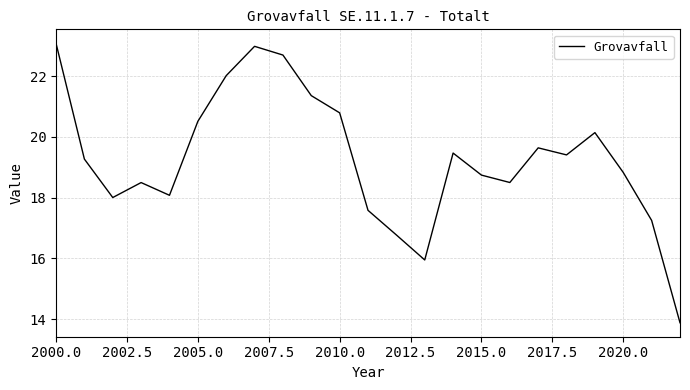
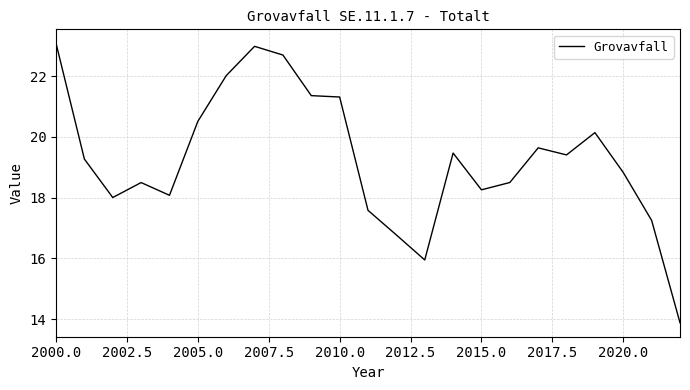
2010.0: 20.8 -> 21.3
2015.0: 18.7 -> 18.3
